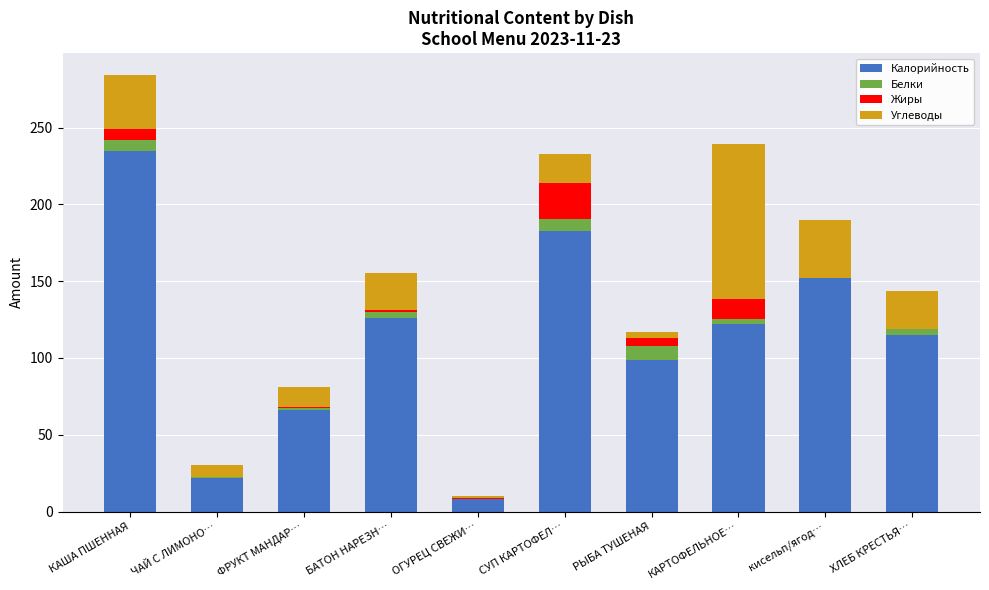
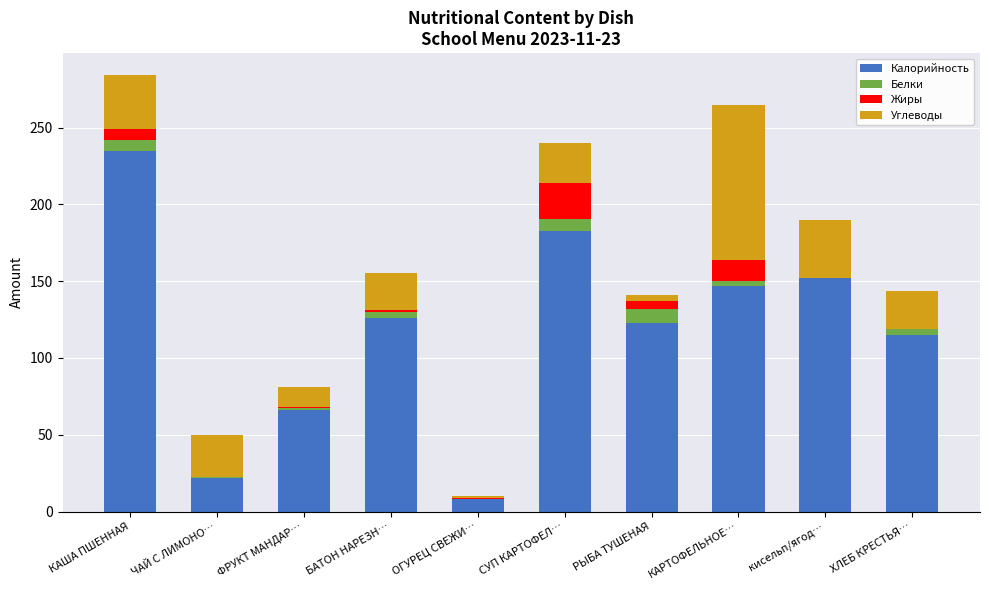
Углеводы, ЧАЙ С ЛИМОНО…: 8 -> 27
Углеводы, СУП КАРТОФЕЛ…: 19 -> 26
Калорийность, РЫБА ТУШЕНАЯ: 99 -> 123
Калорийность, КАРТОФЕЛЬНОЕ…: 122 -> 147
